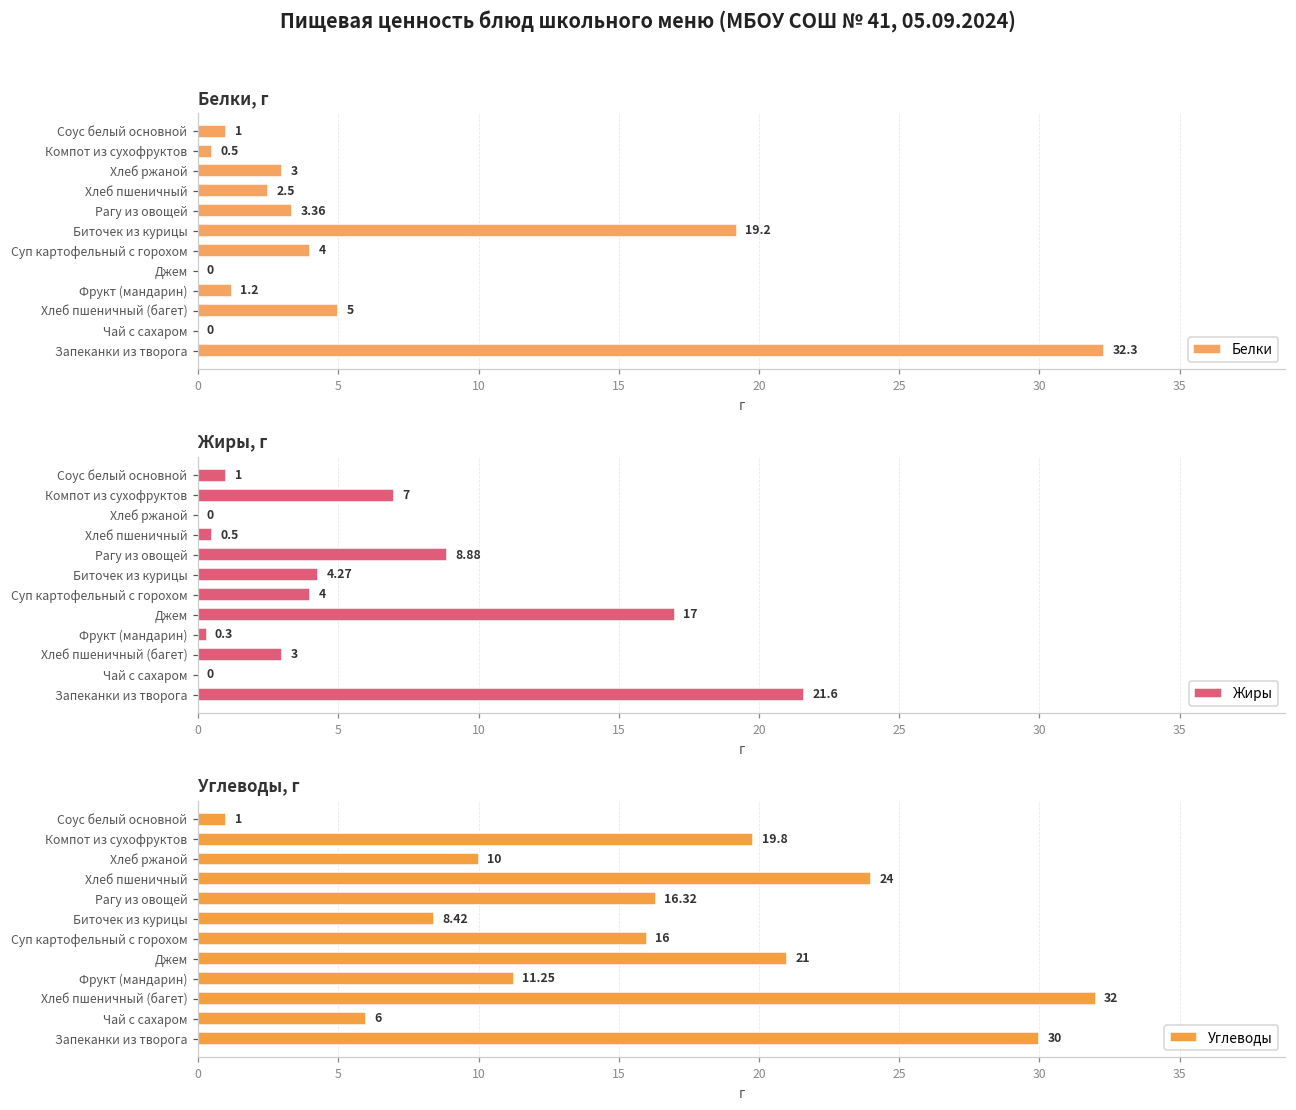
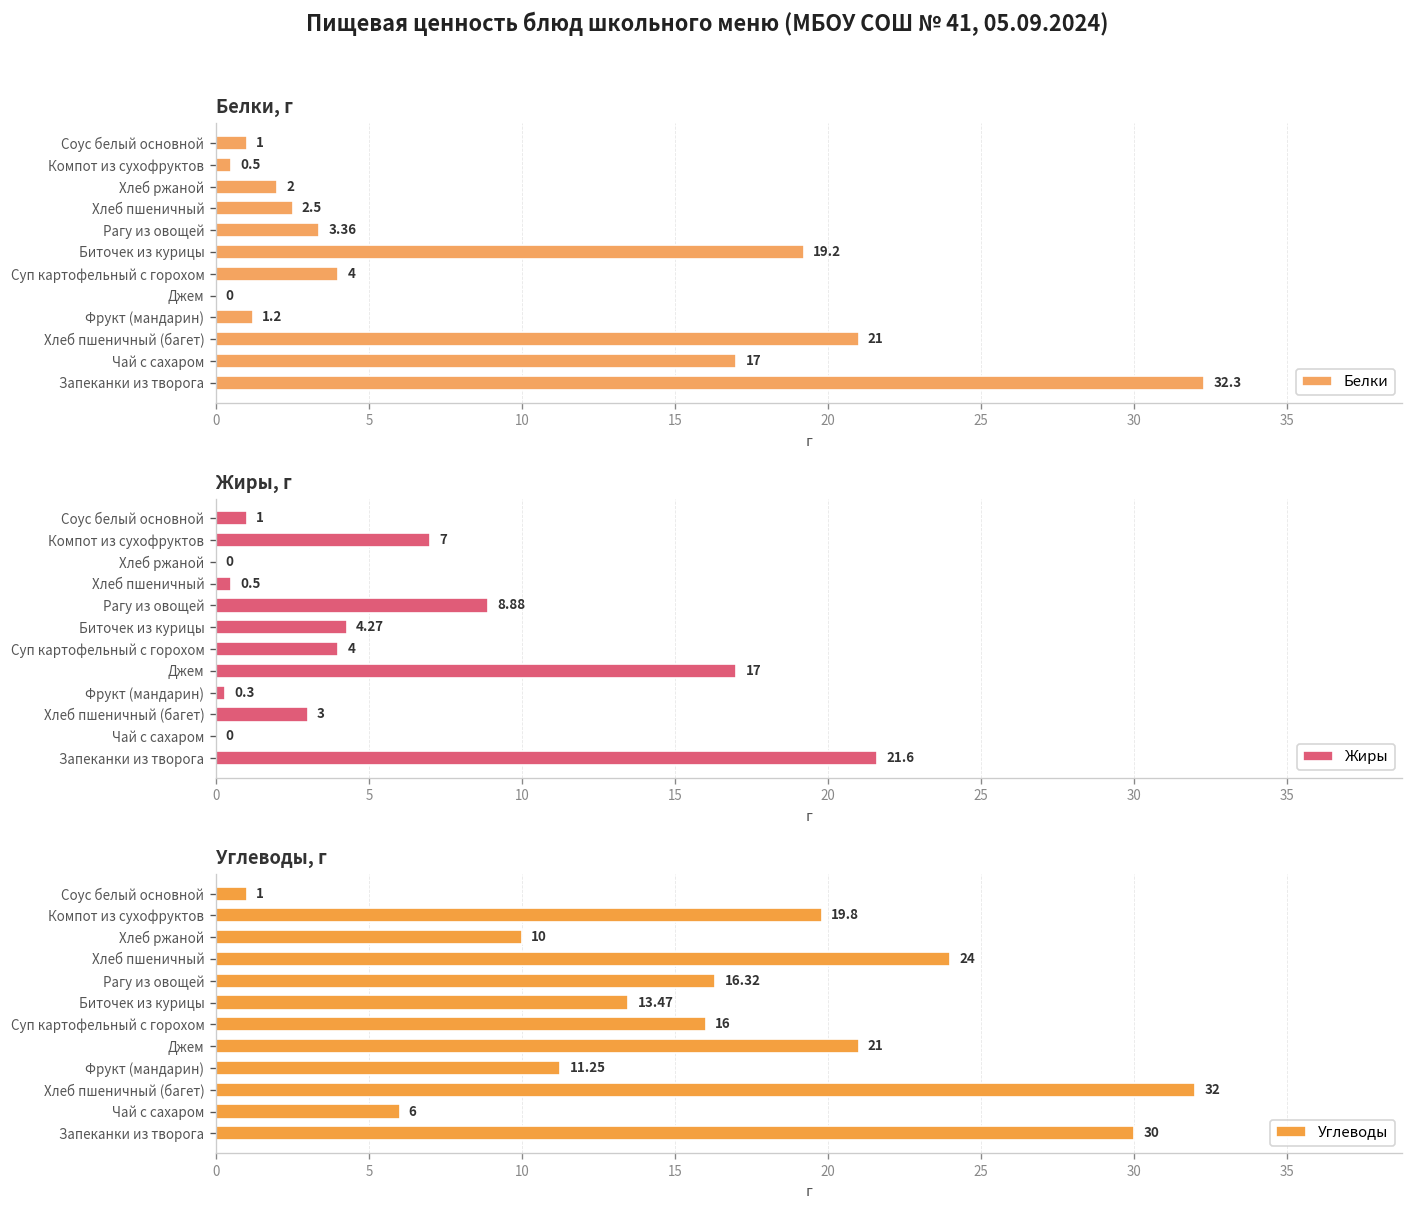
Белки, г, Хлеб ржаной: 3 -> 2
Белки, г, Хлеб пшеничный (багет): 5 -> 21
Белки, г, Чай с сахаром: 0 -> 17
Углеводы, г, Биточек из курицы: 8.42 -> 13.47
